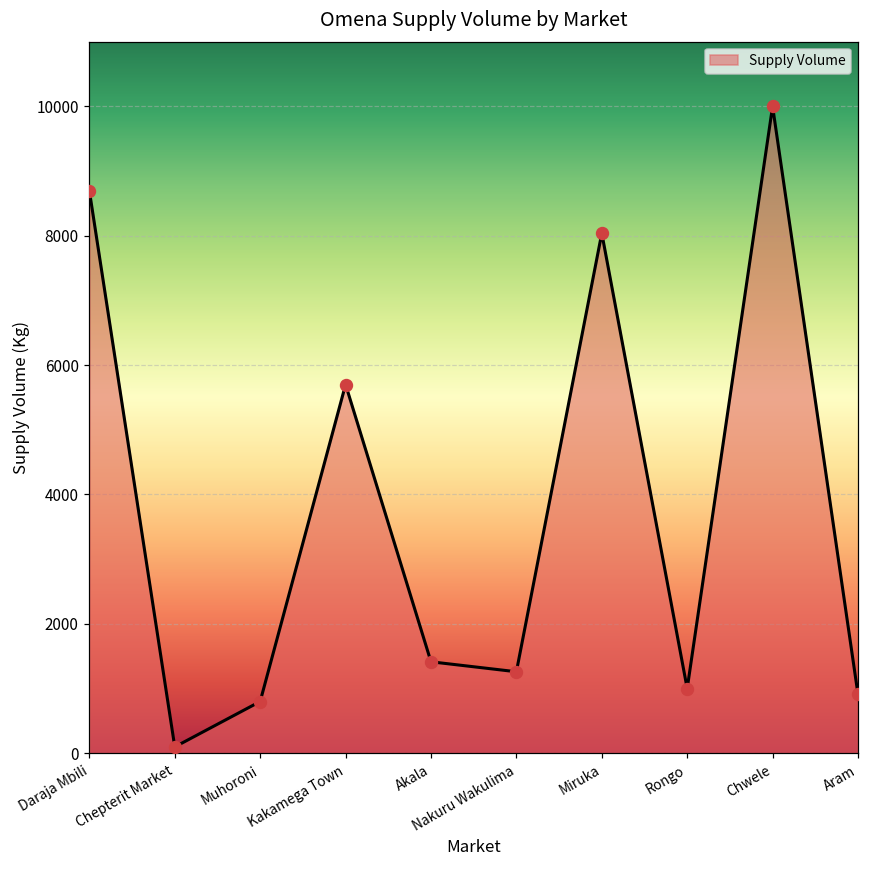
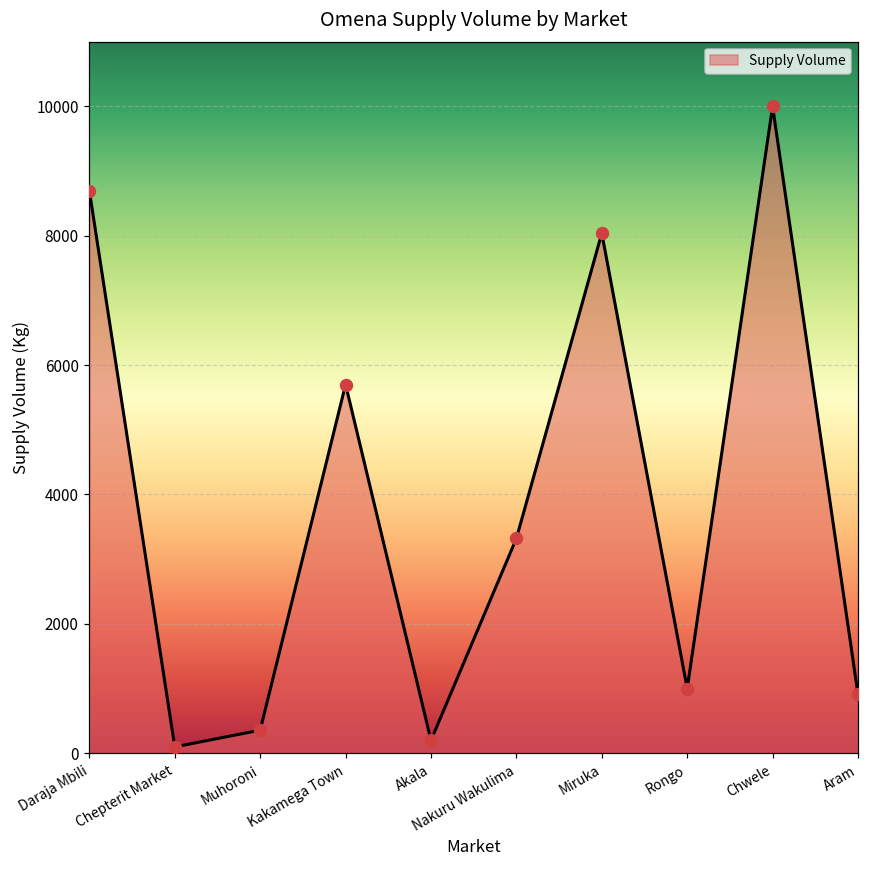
Muhoroni: 800 -> 400
Akala: 1400 -> 200
Nakuru Wakulima: 1300 -> 3300
